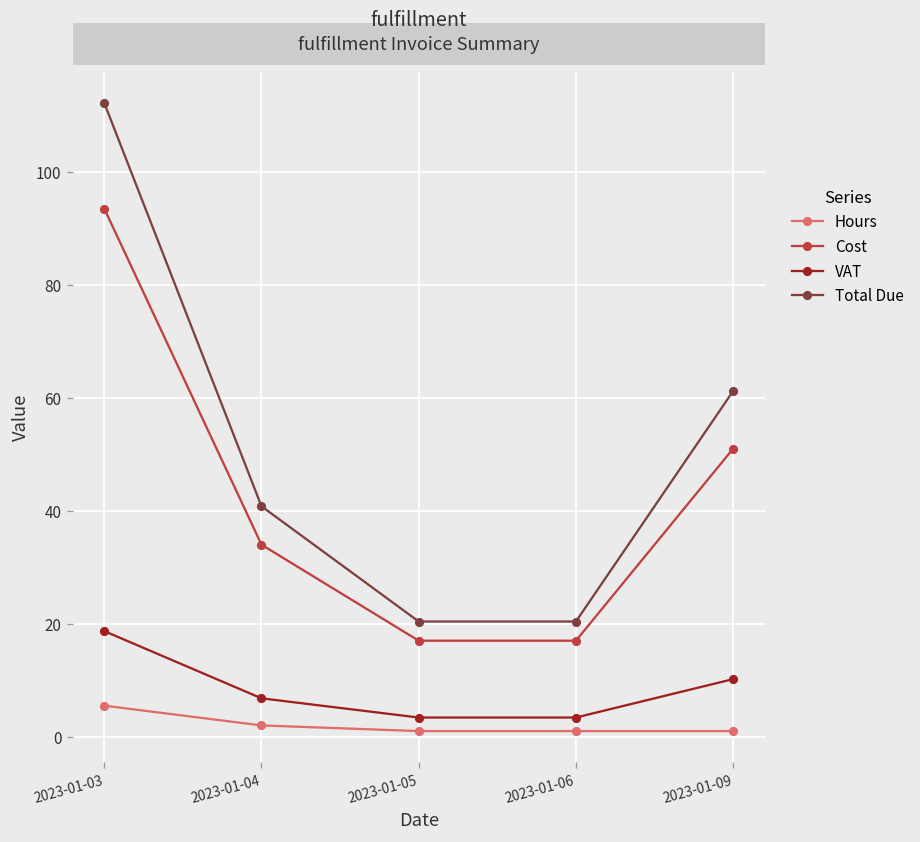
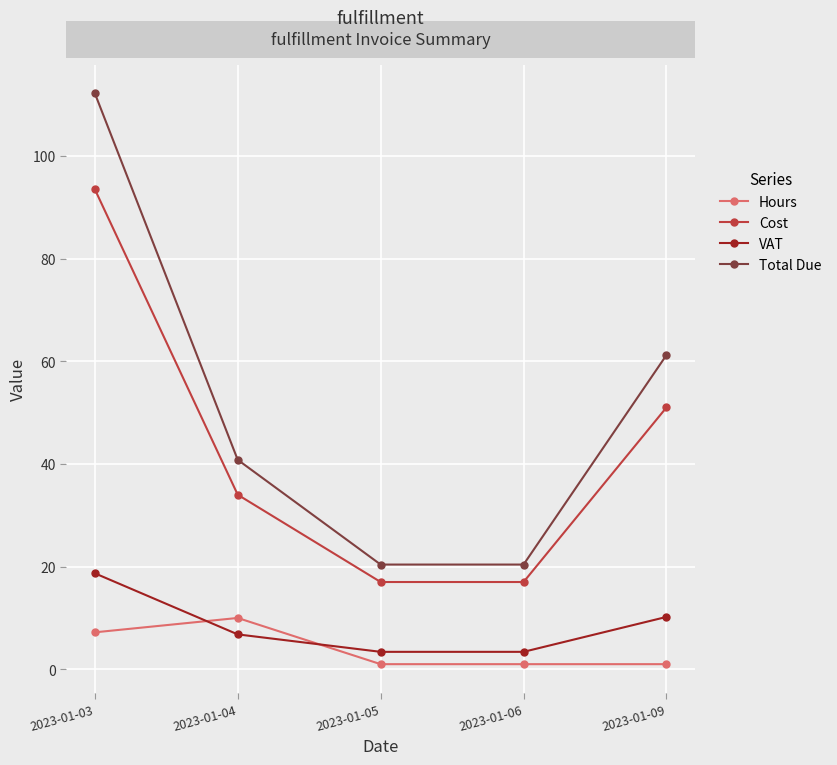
Hours, 2023-01-03: 6 -> 7
Hours, 2023-01-04: 2 -> 10
